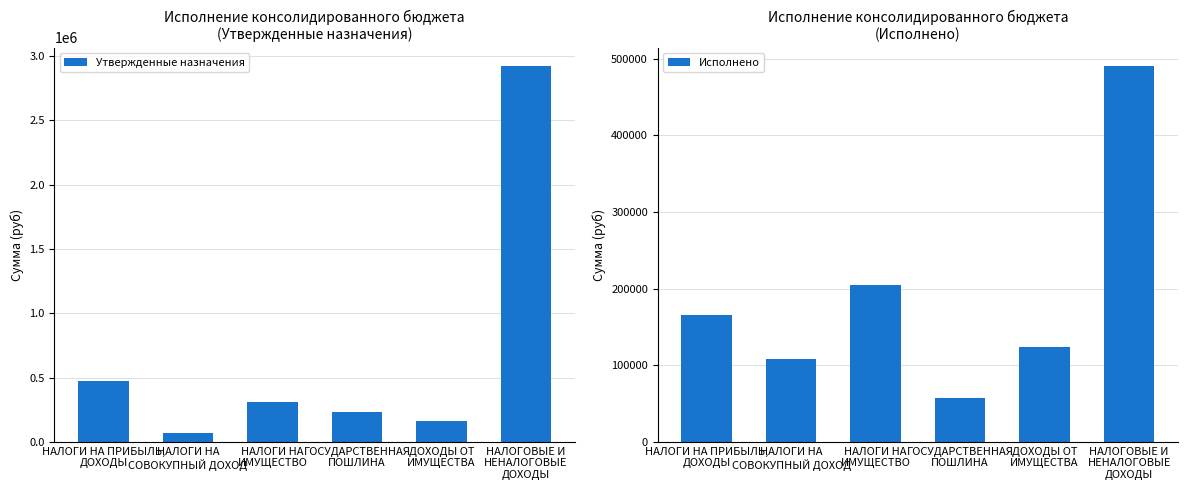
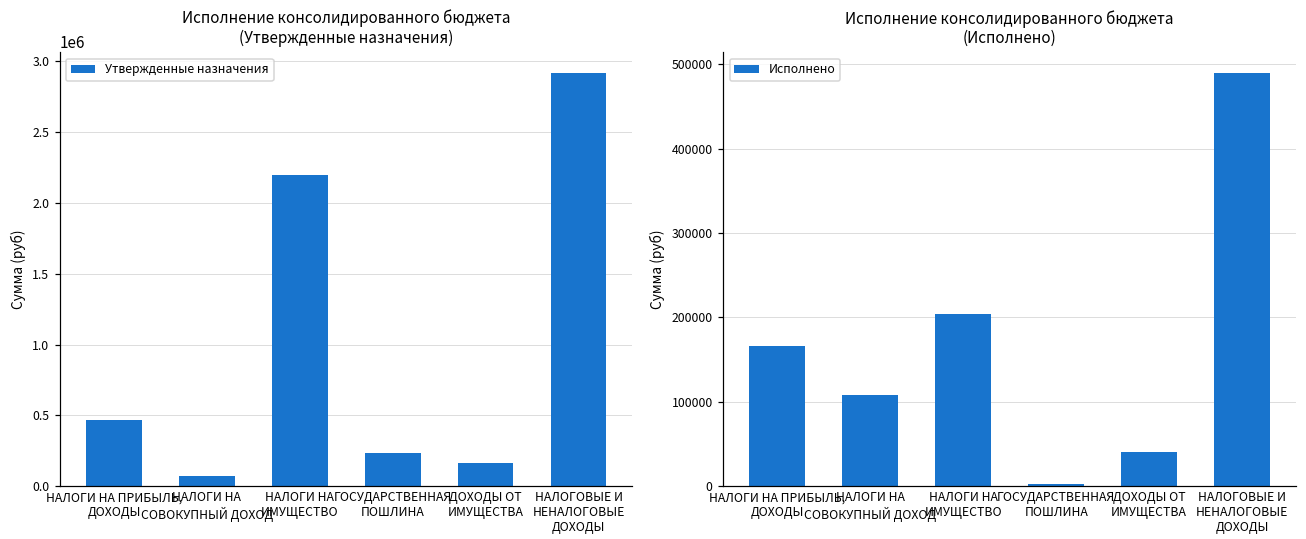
Исполнение консолидированного бюджета (Утвержденные назначения), НАЛОГИ НА ИМУЩЕСТВО: 310000 -> 2200000
Исполнение консолидированного бюджета (Исполнено), ГОСУДАРСТВЕННАЯ ПОШЛИНА: 60000 -> 0
Исполнение консолидированного бюджета (Исполнено), ДОХОДЫ ОТ ИМУЩЕСТВА: 120000 -> 40000
